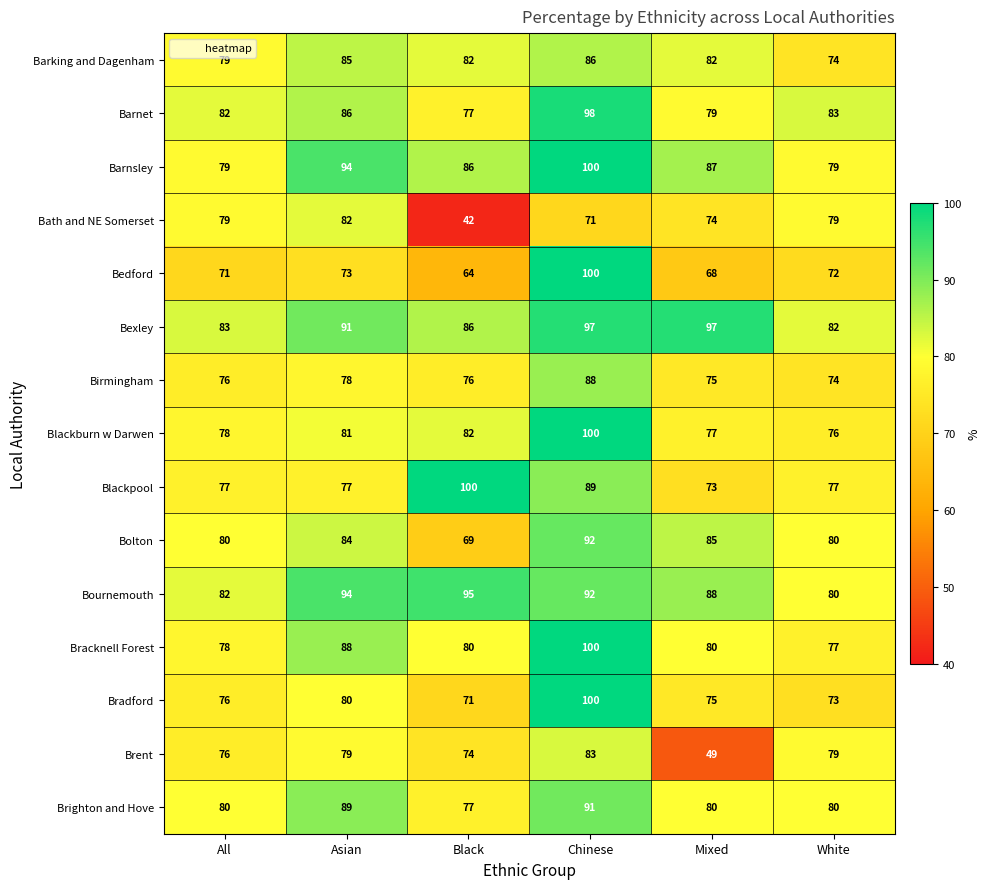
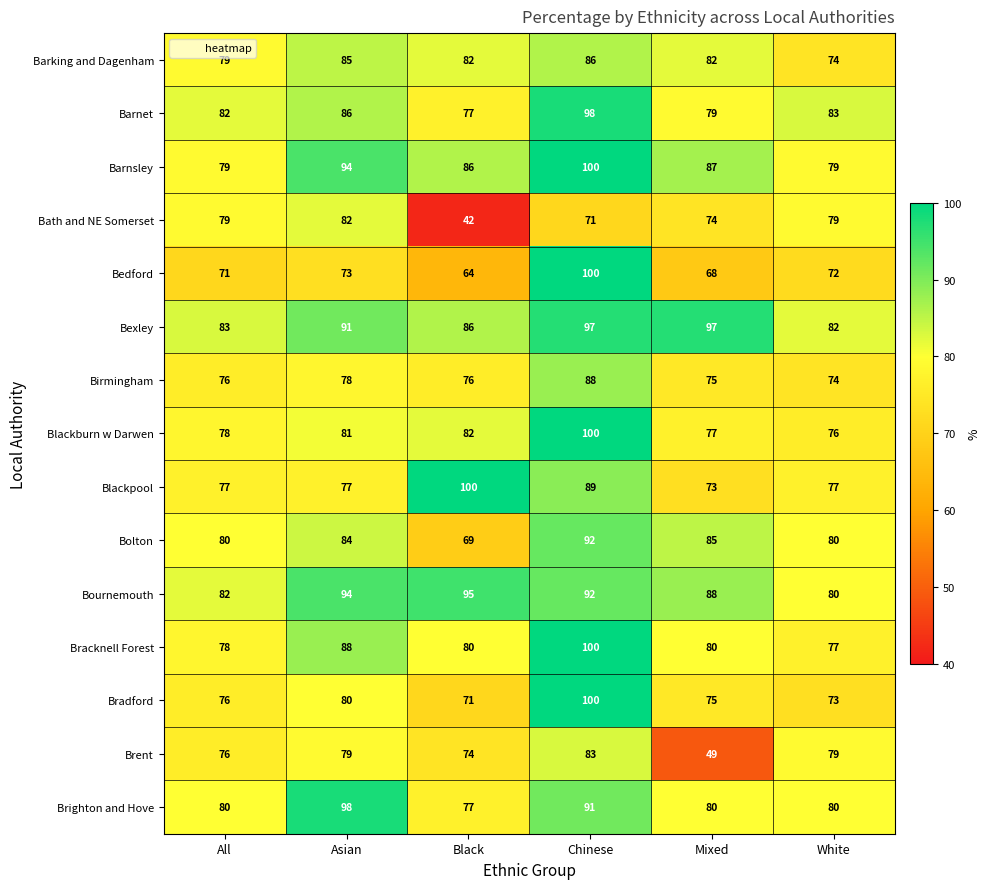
Brighton and Hove, Asian: 89 -> 98
